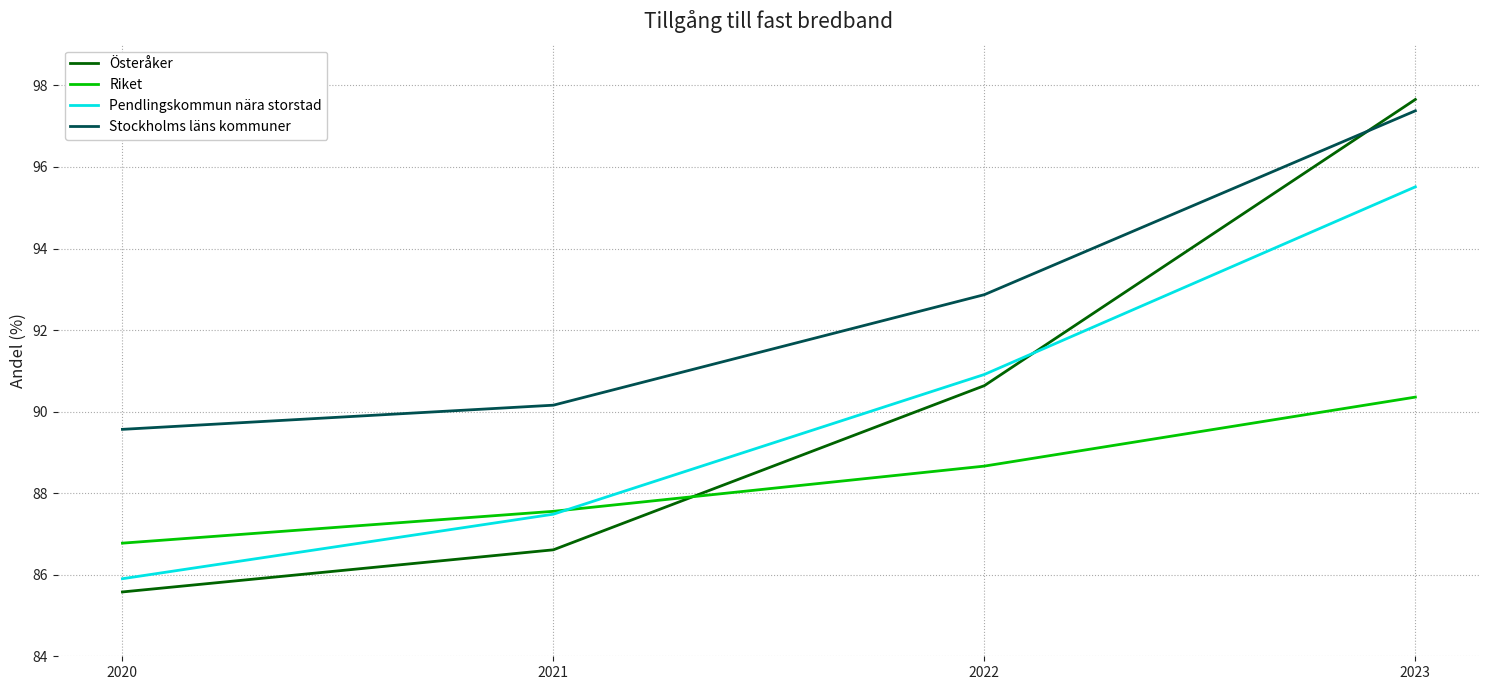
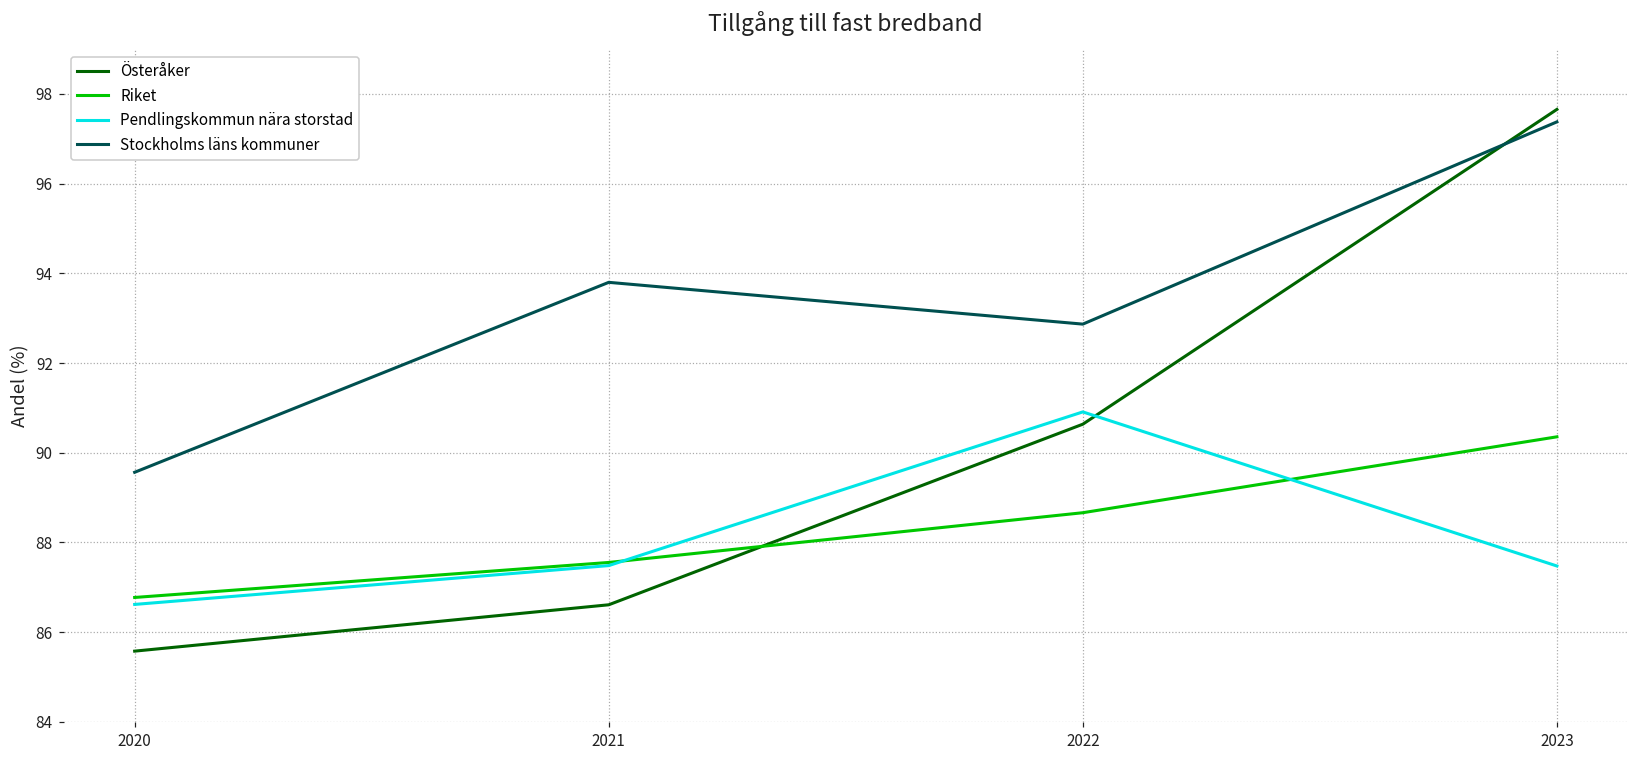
Pendlingskommun nära storstad, 2020: 85.9 -> 86.6
Stockholms läns kommuner, 2021: 90.2 -> 93.8
Pendlingskommun nära storstad, 2023: 95.5 -> 87.5
